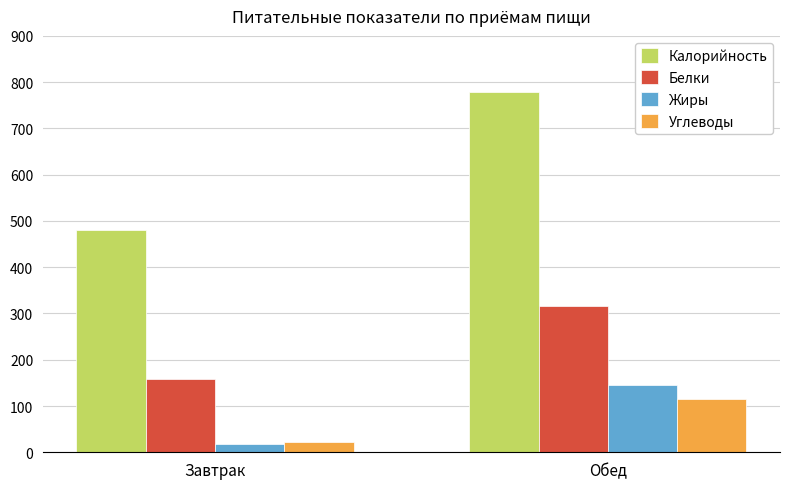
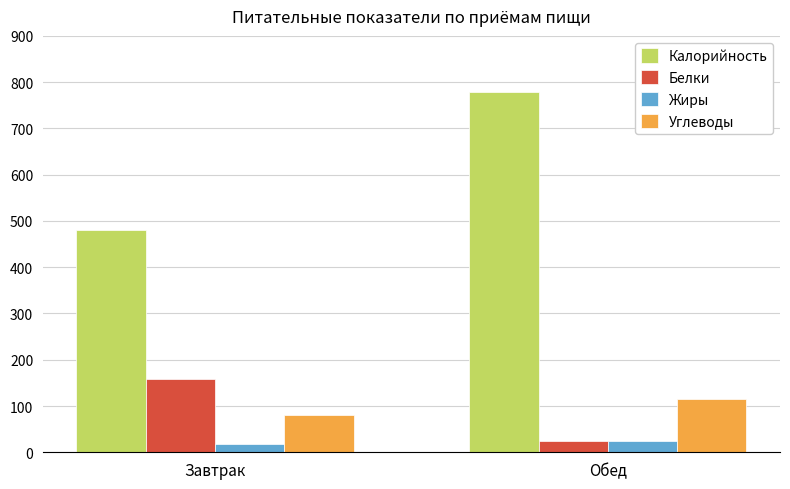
Углеводы, Завтрак: 20 -> 80
Белки, Обед: 320 -> 20
Жиры, Обед: 150 -> 20
